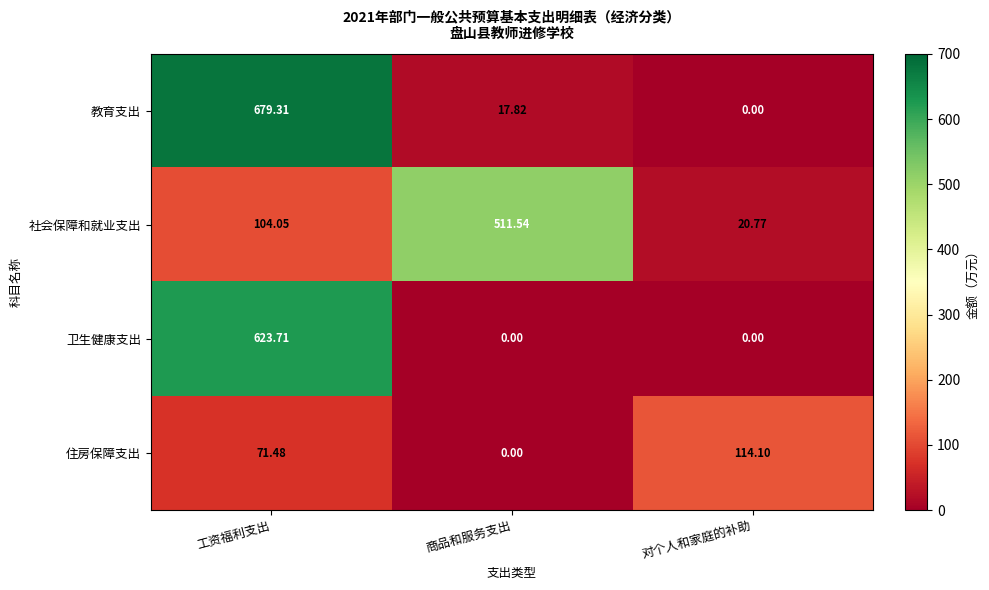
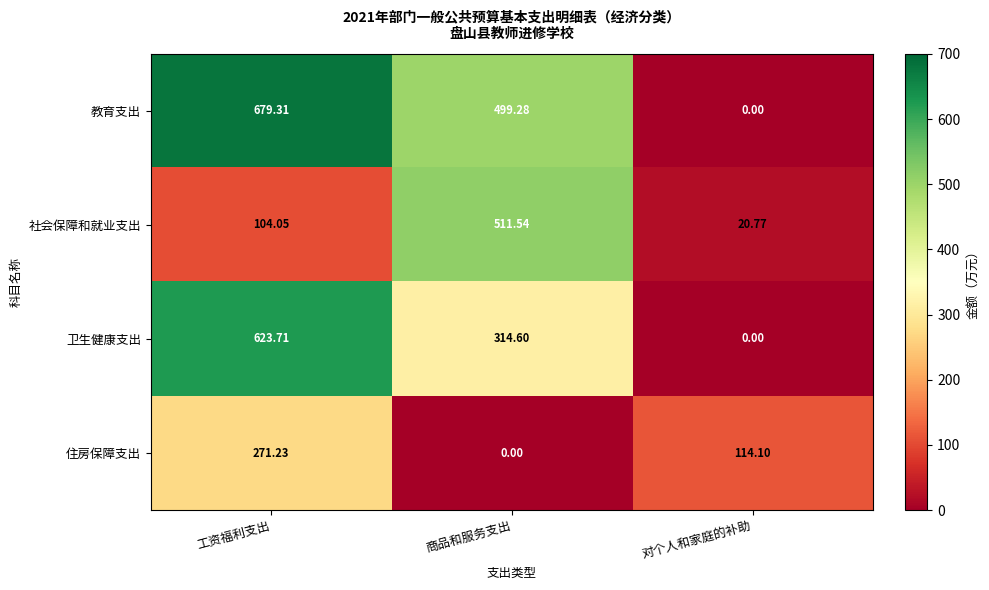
教育支出, 商品和服务支出: 17.82 -> 499.28
卫生健康支出, 商品和服务支出: 0.00 -> 314.60
住房保障支出, 工资福利支出: 71.48 -> 271.23
